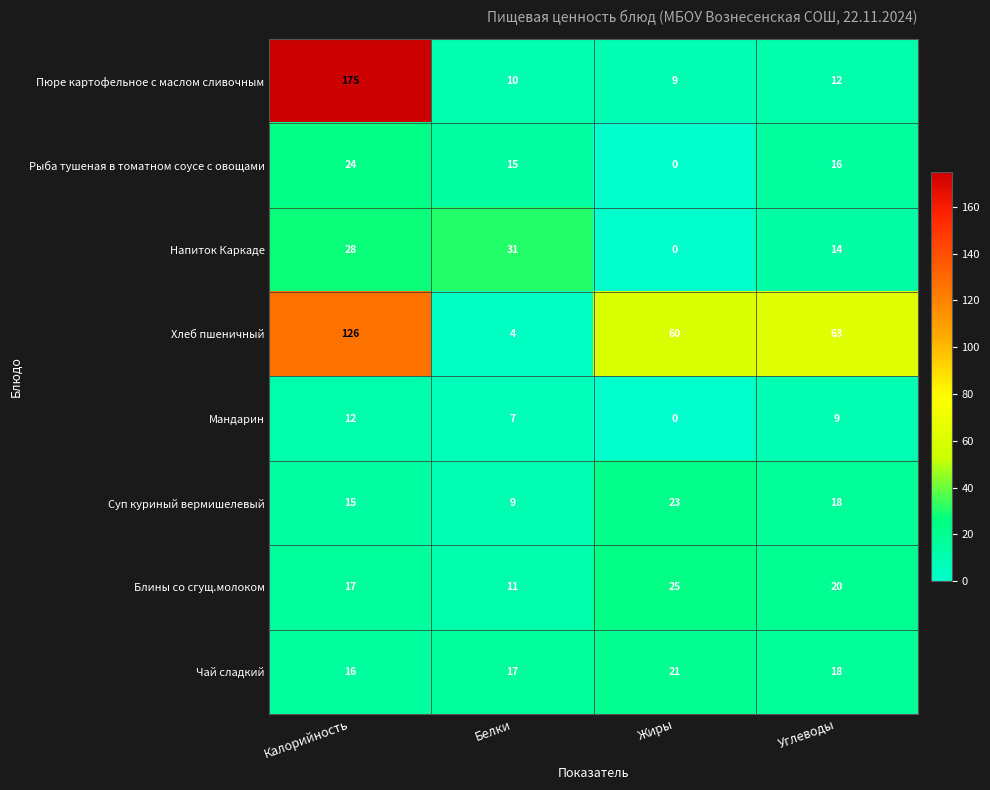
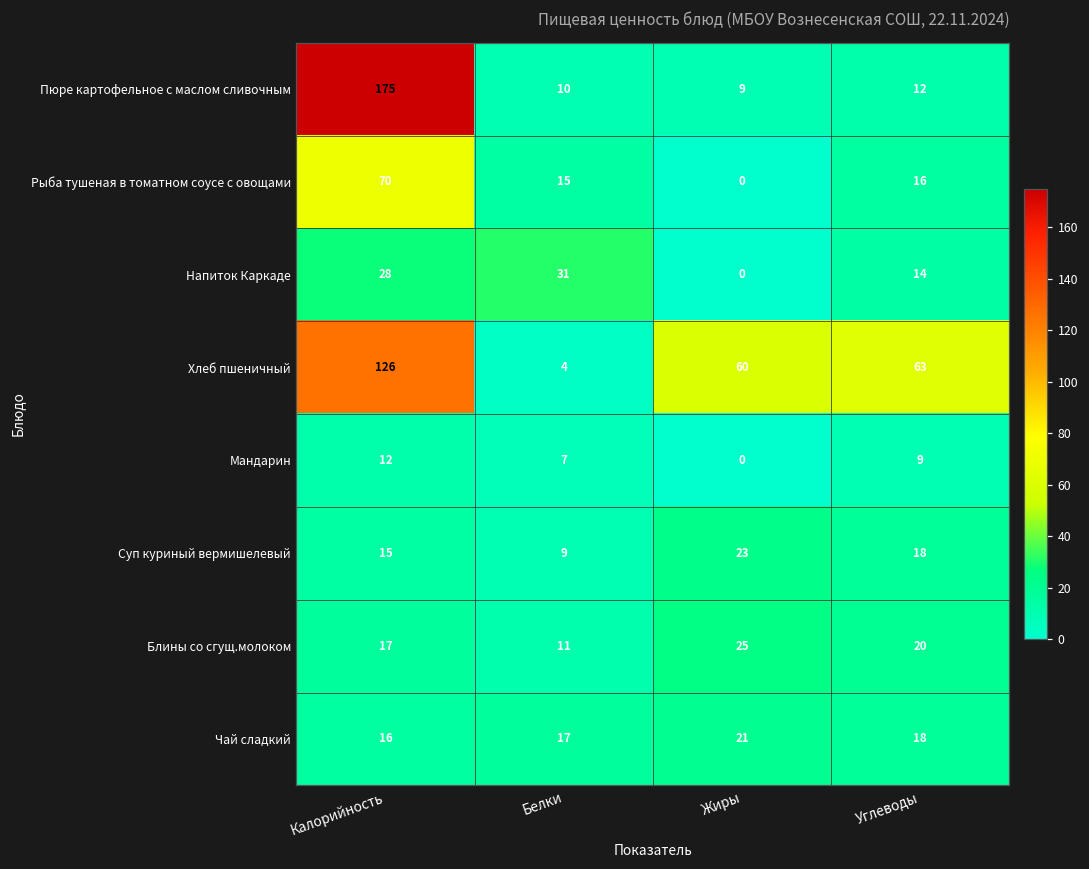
Рыба тушеная в томатном соусе с овощами, Калорийность: 24 -> 70
